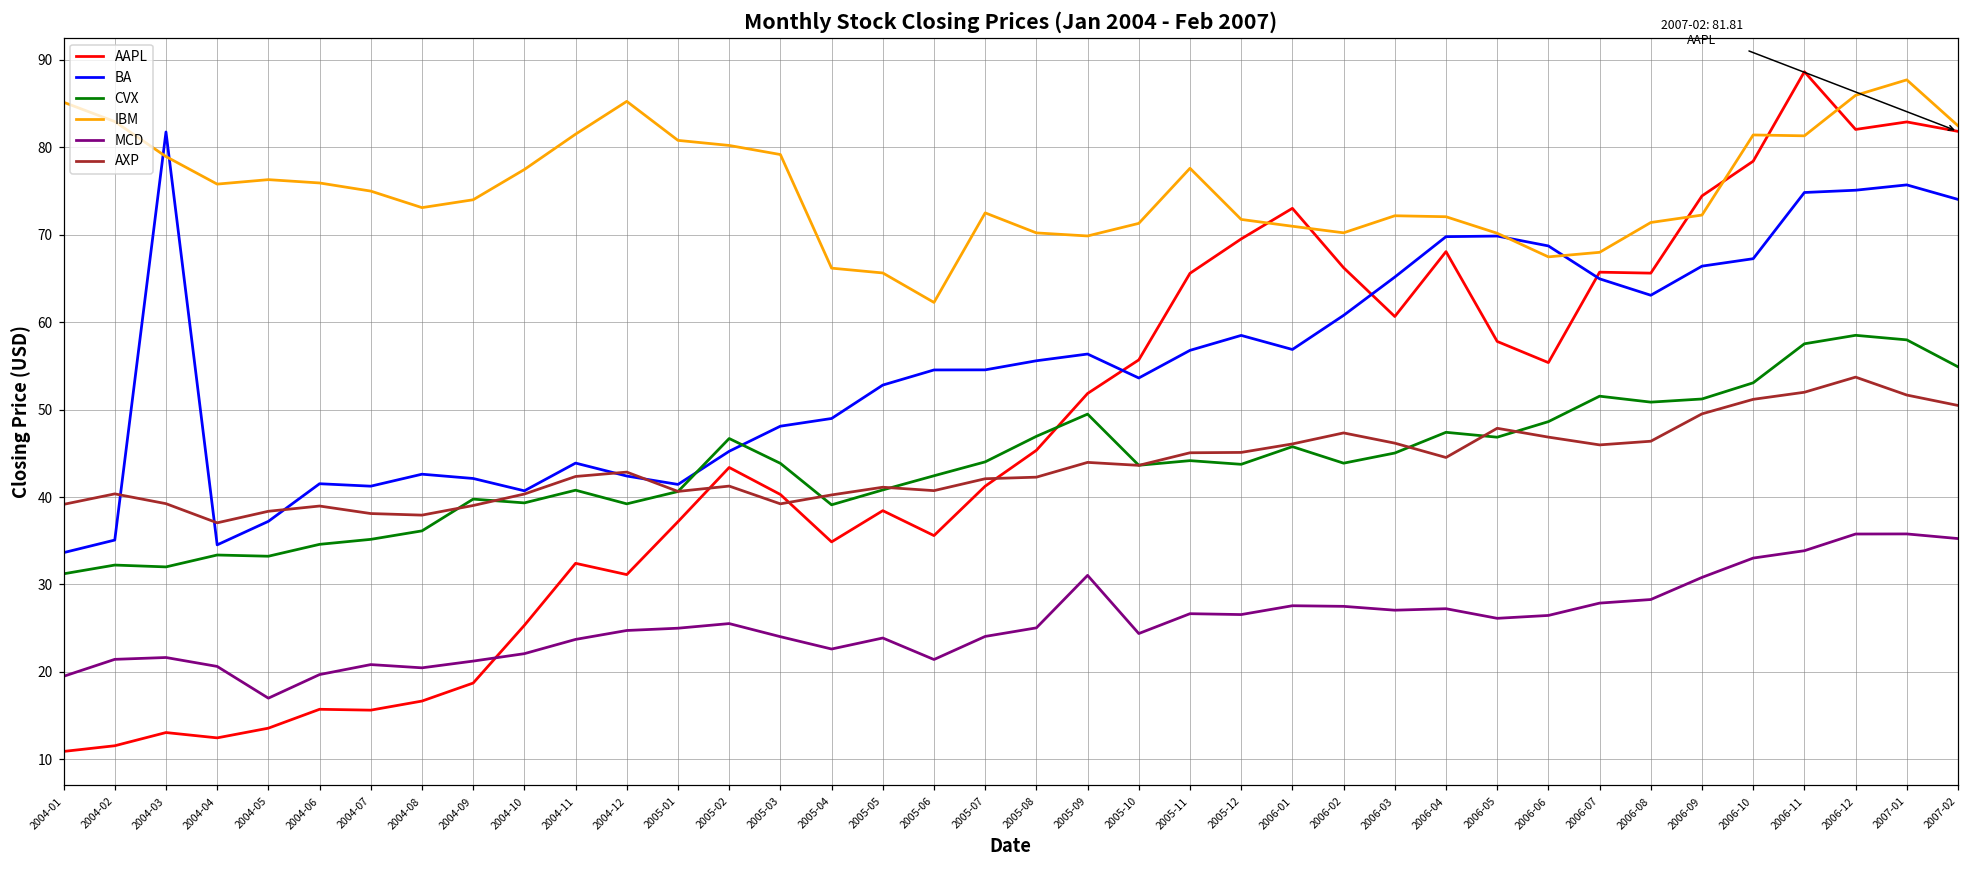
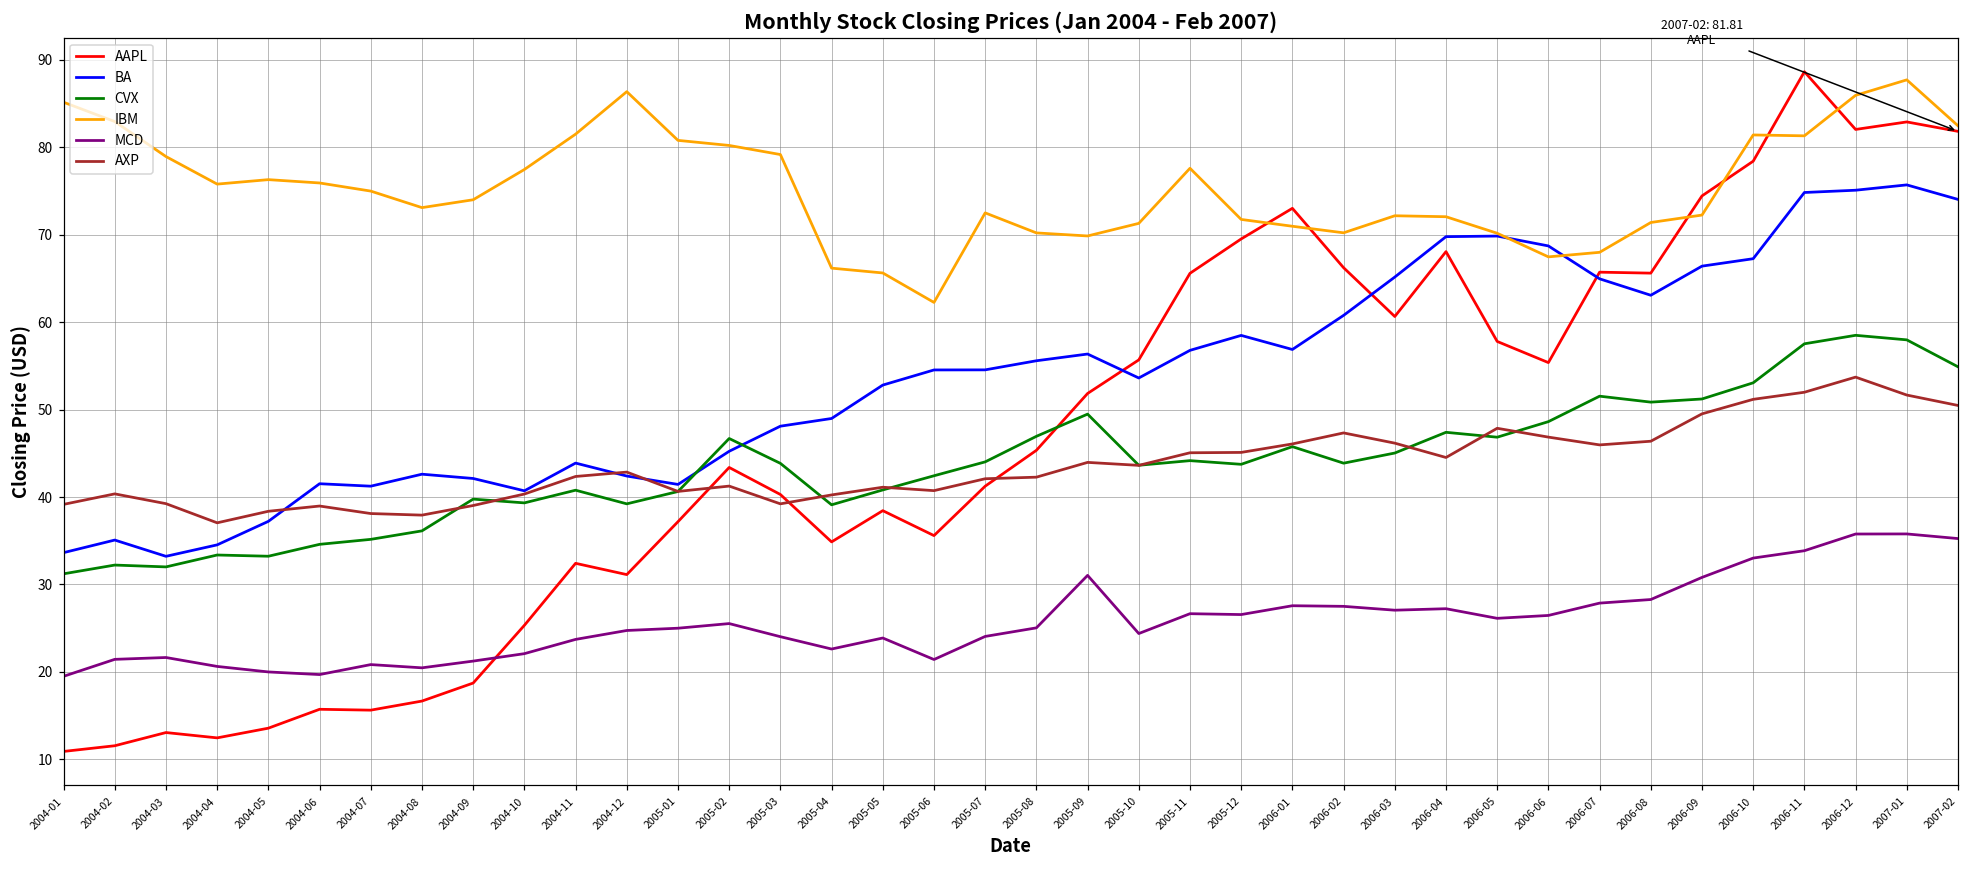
BA, 2004-03: 82 -> 33
MCD, 2004-05: 17 -> 20
IBM, 2004-12: 85 -> 86
